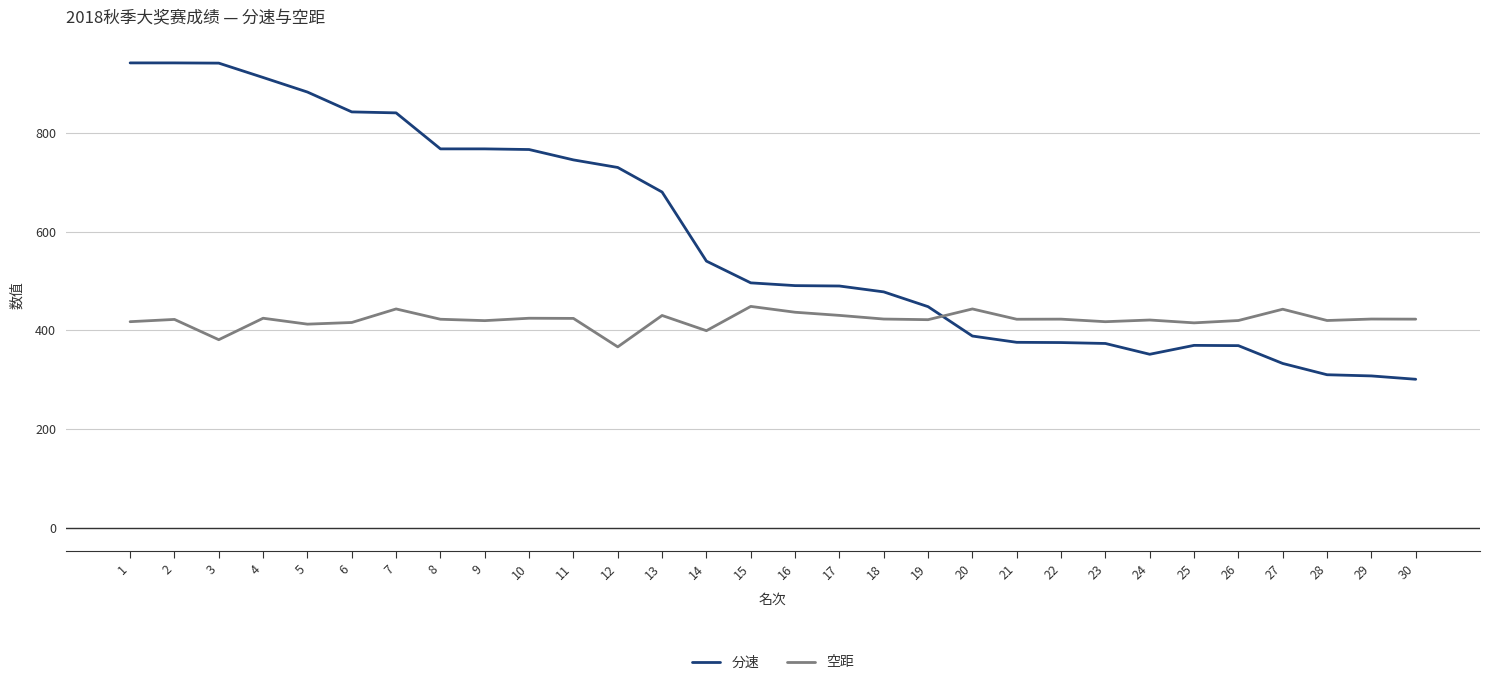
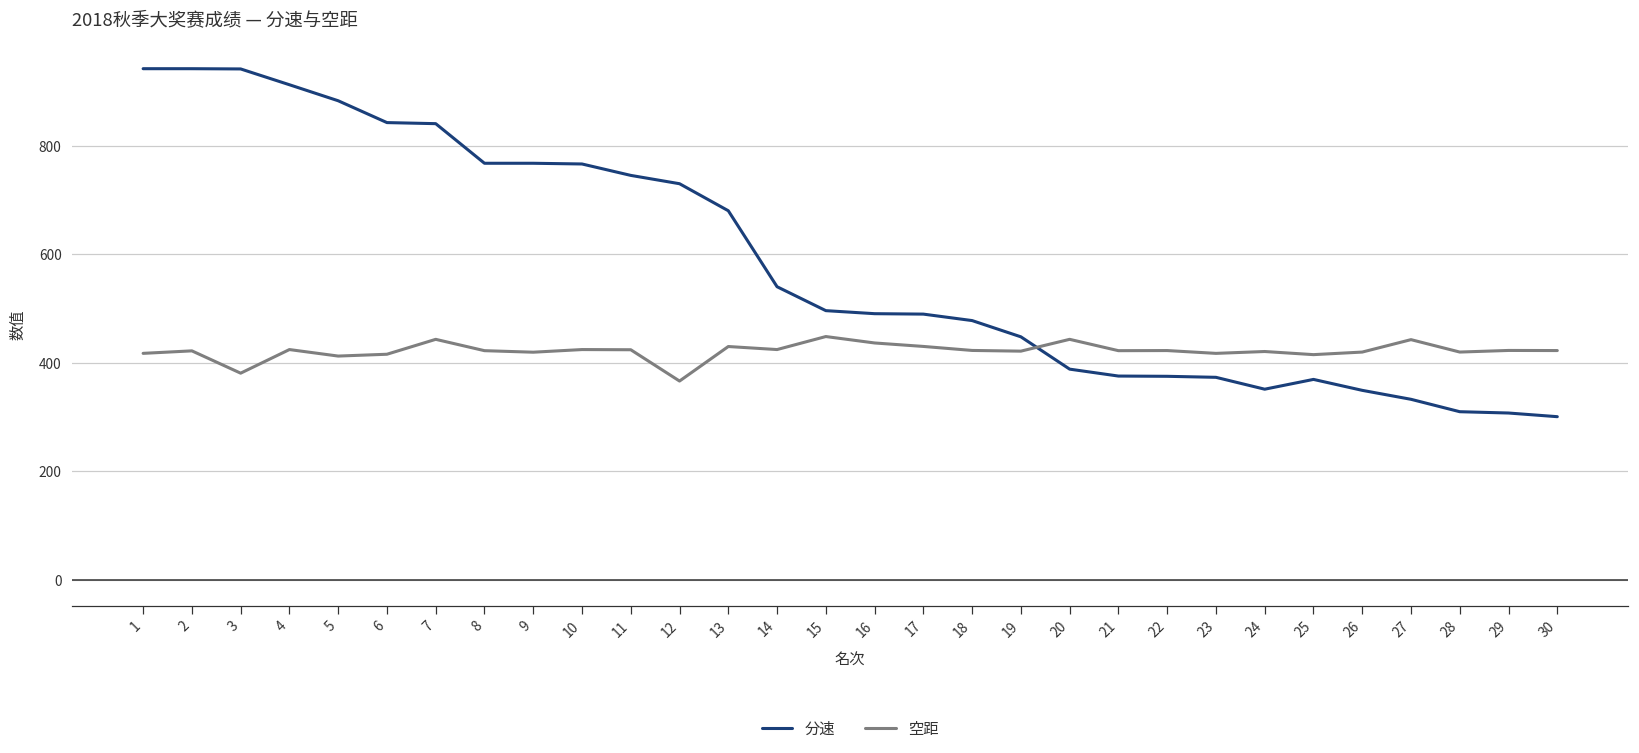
空距, 14: 400 -> 420
分速, 26: 370 -> 350
